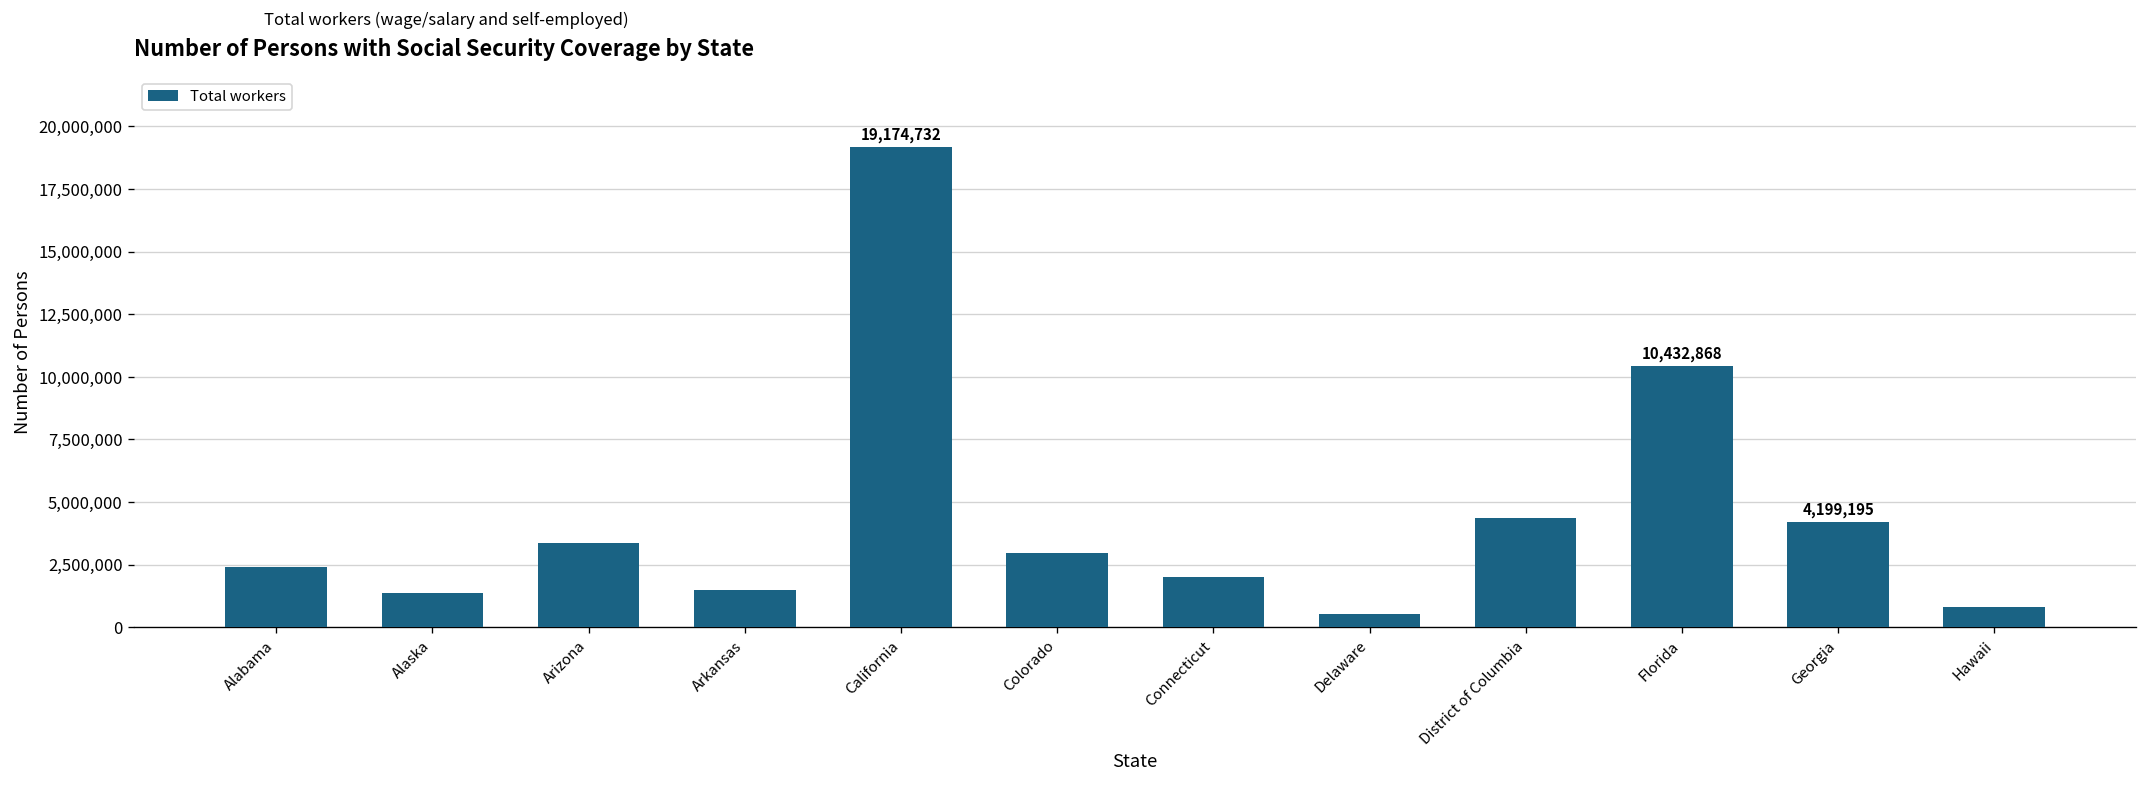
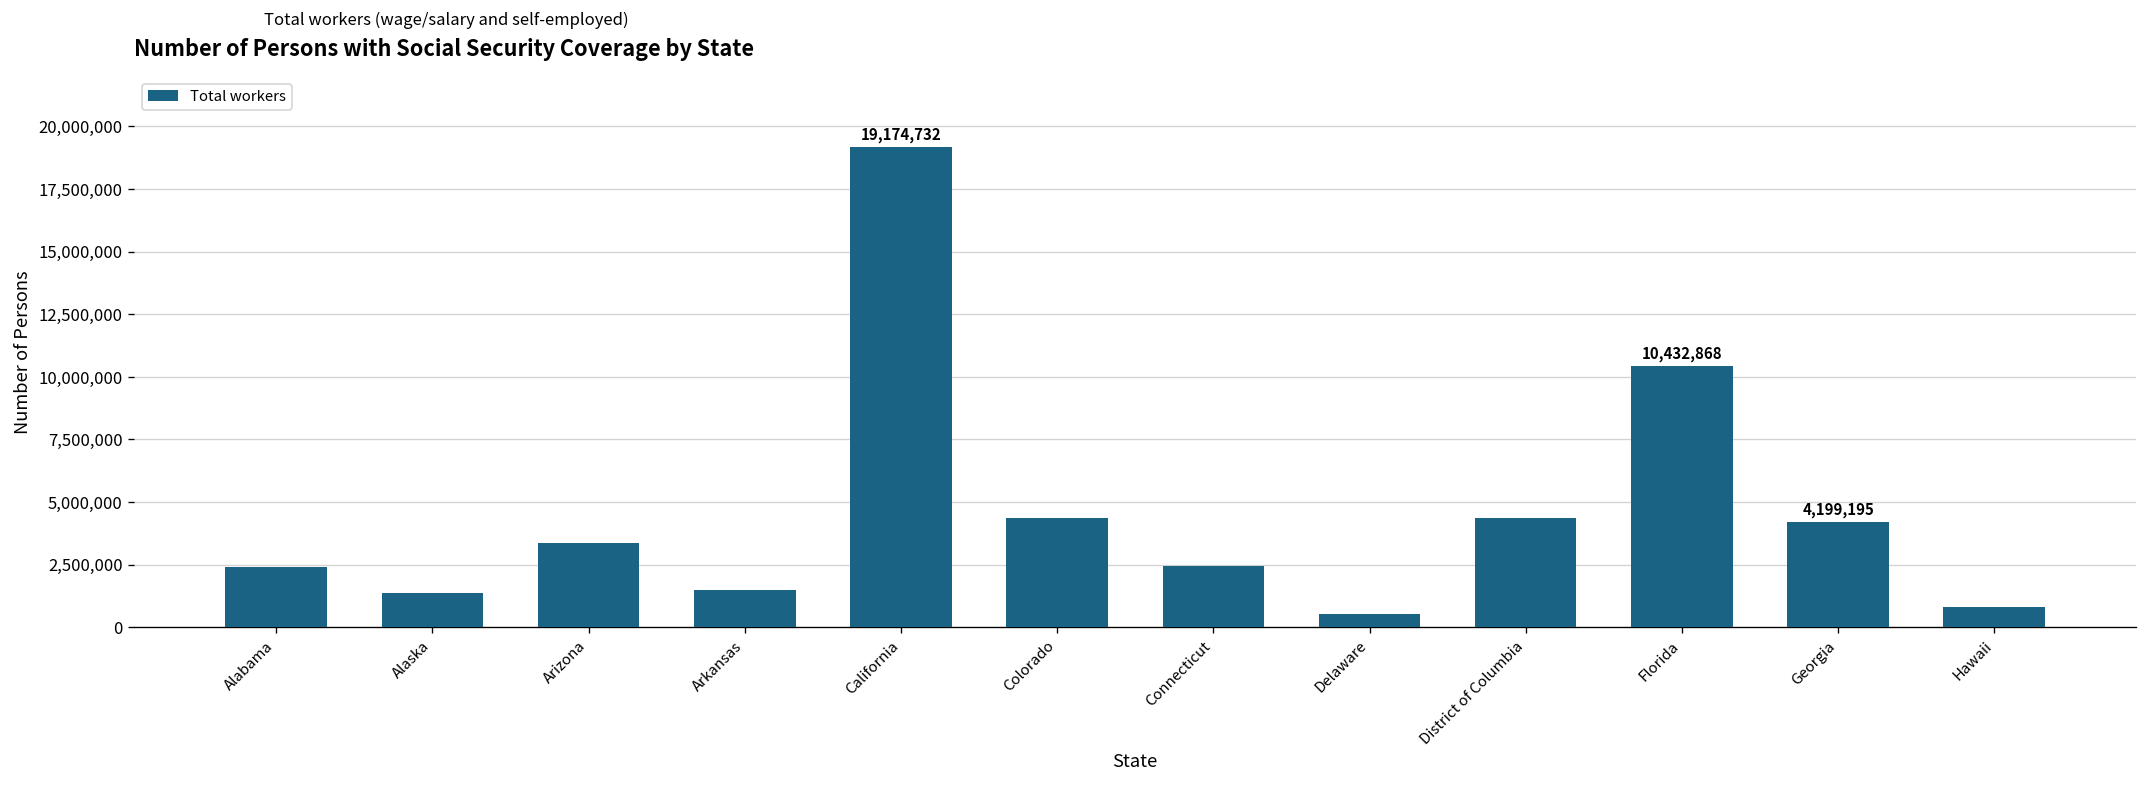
Colorado: 2,900,000 -> 4,400,000
Connecticut: 2,000,000 -> 2,400,000
